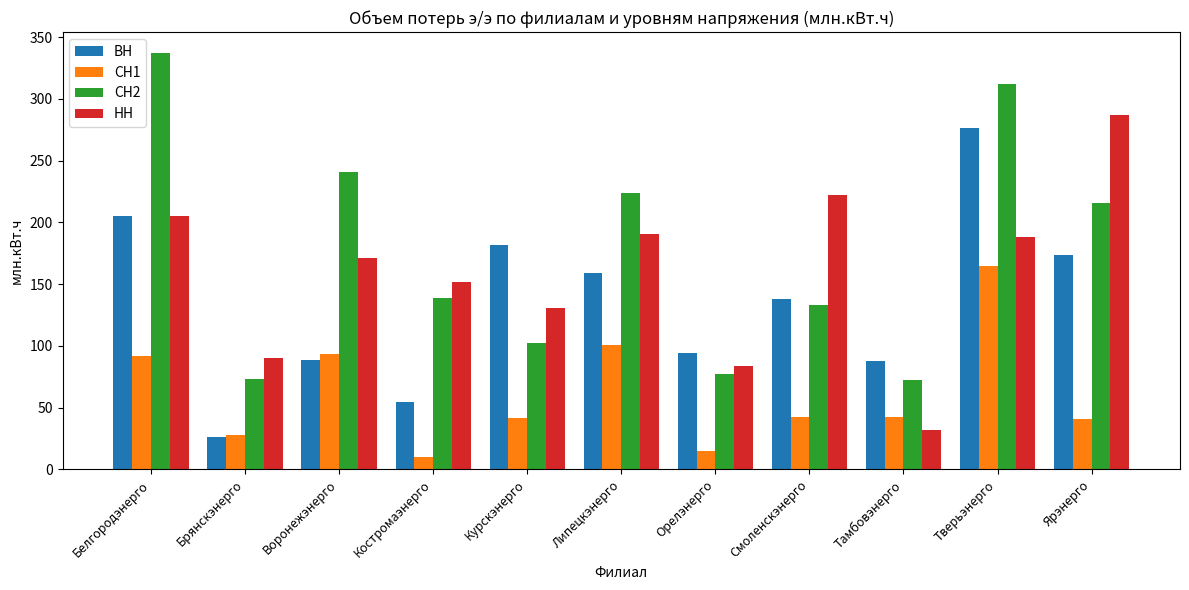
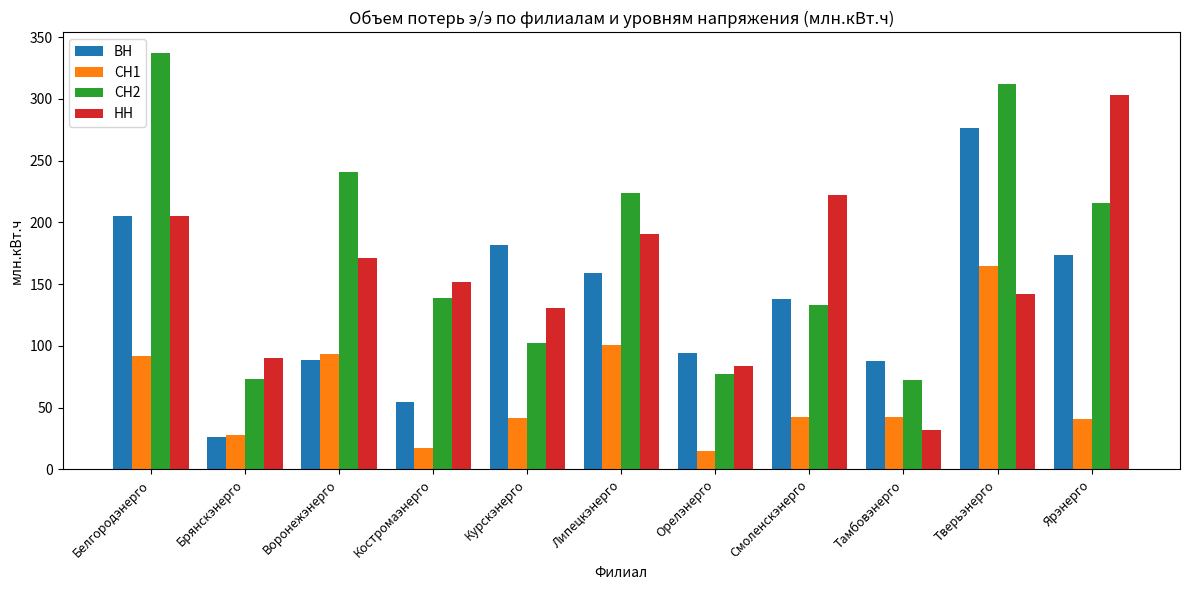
СН1, Костромаэнерго: 10 -> 17
НН, Тверьэнерго: 188 -> 142
НН, Ярэнерго: 287 -> 303
